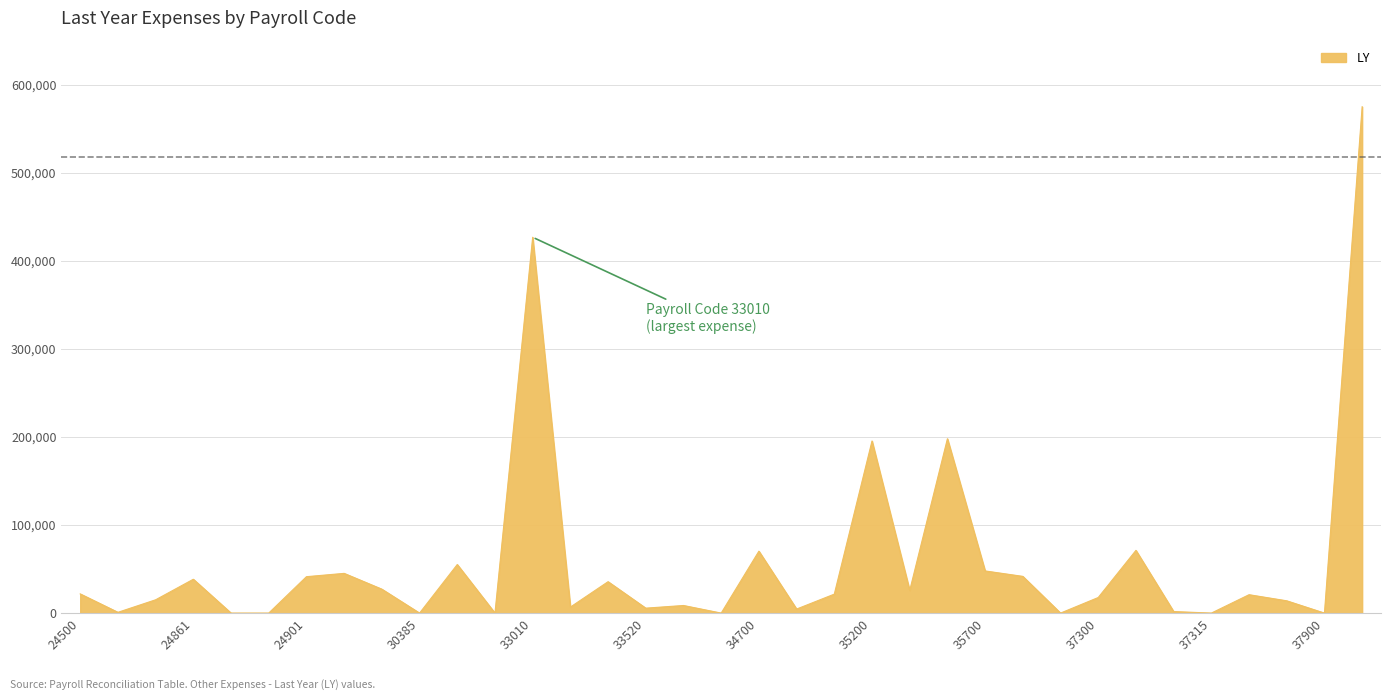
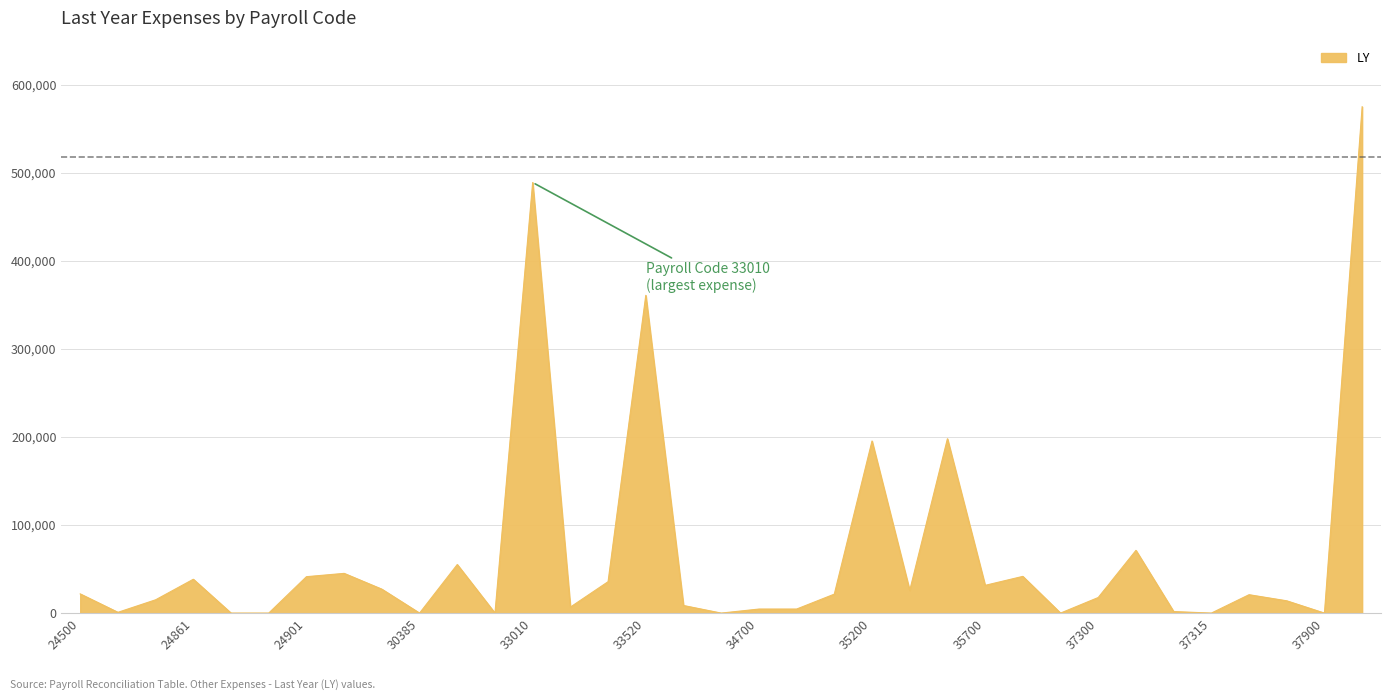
33010: 430,000 -> 490,000
33520: 10,000 -> 360,000
34700: 70,000 -> 0
35700: 50,000 -> 30,000
